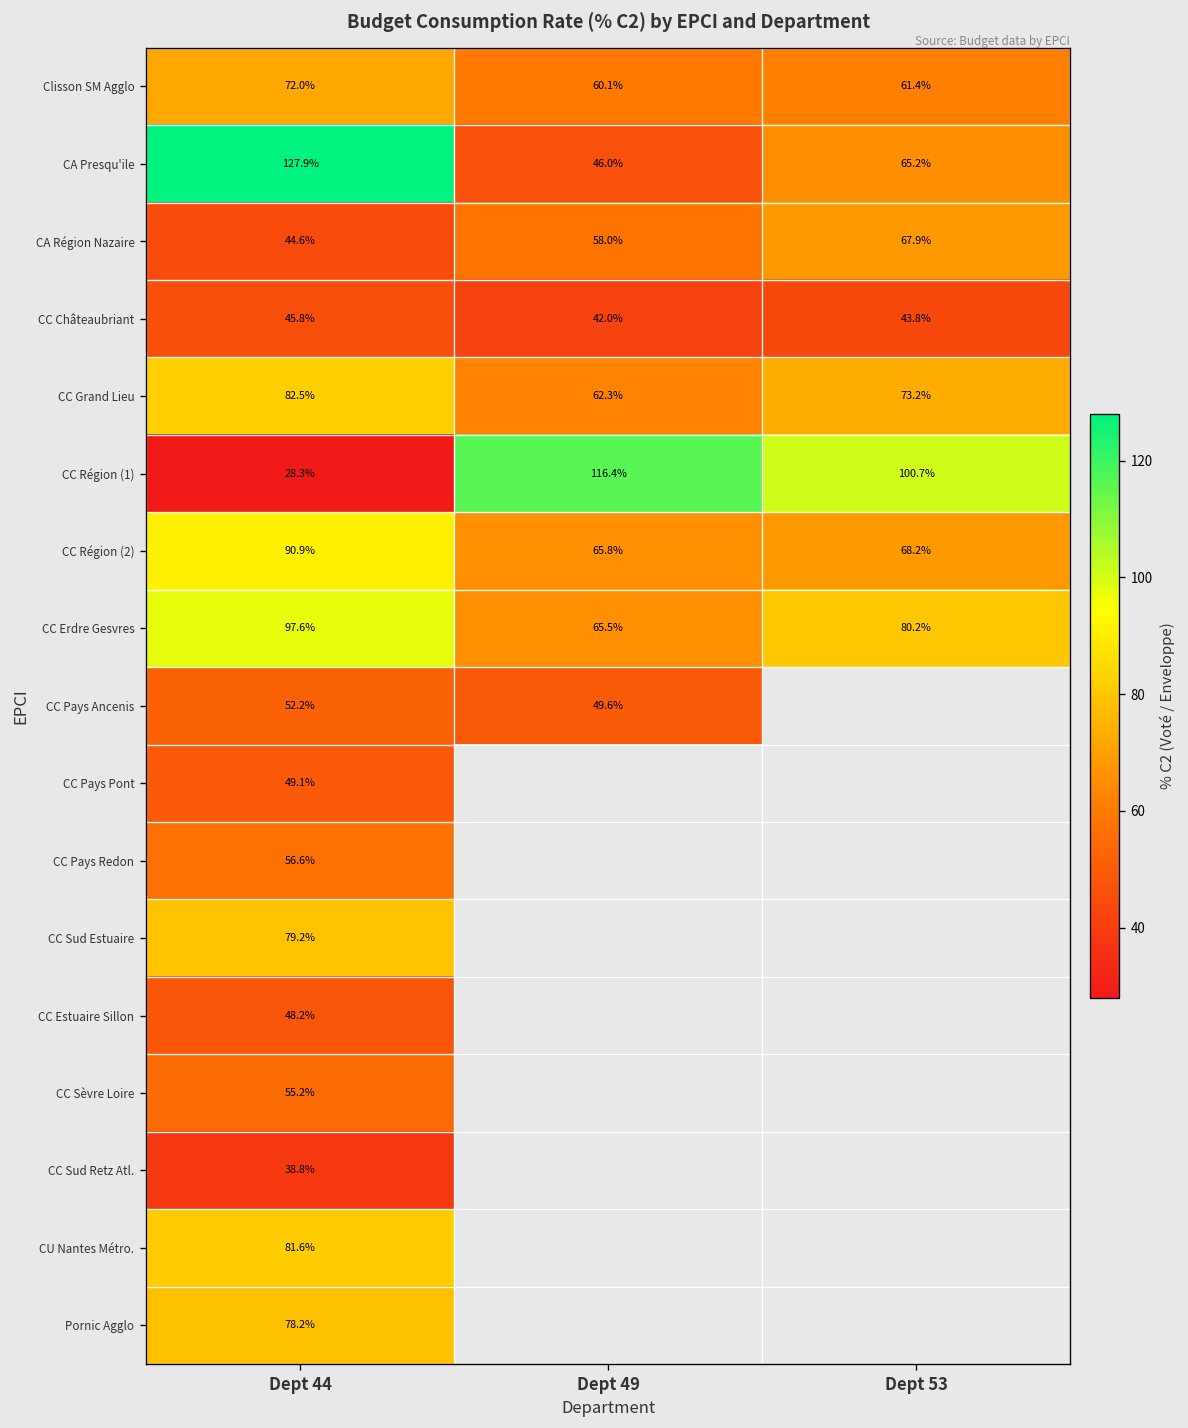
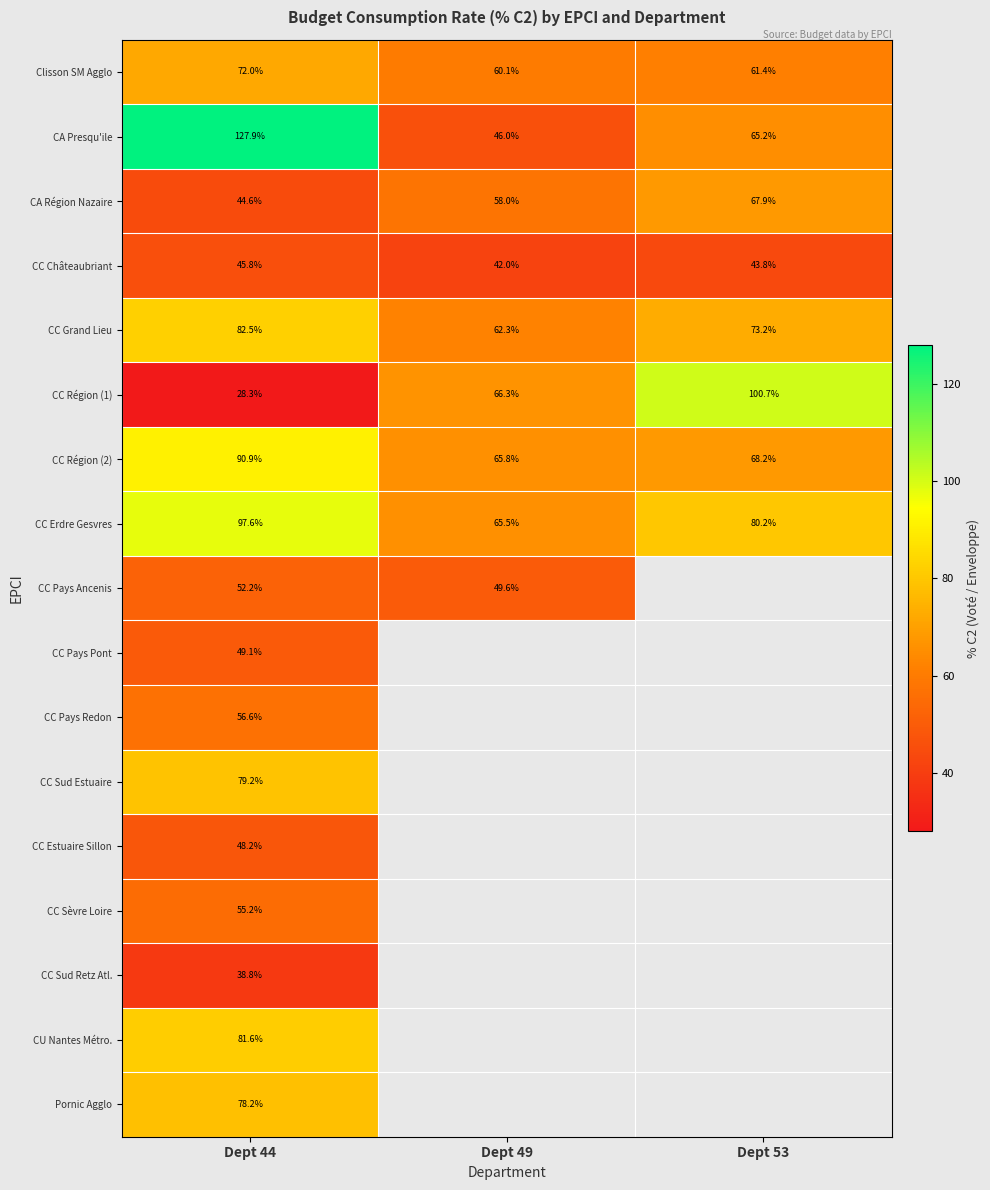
CC Région (1), Dept 49: 116.4% -> 66.3%
